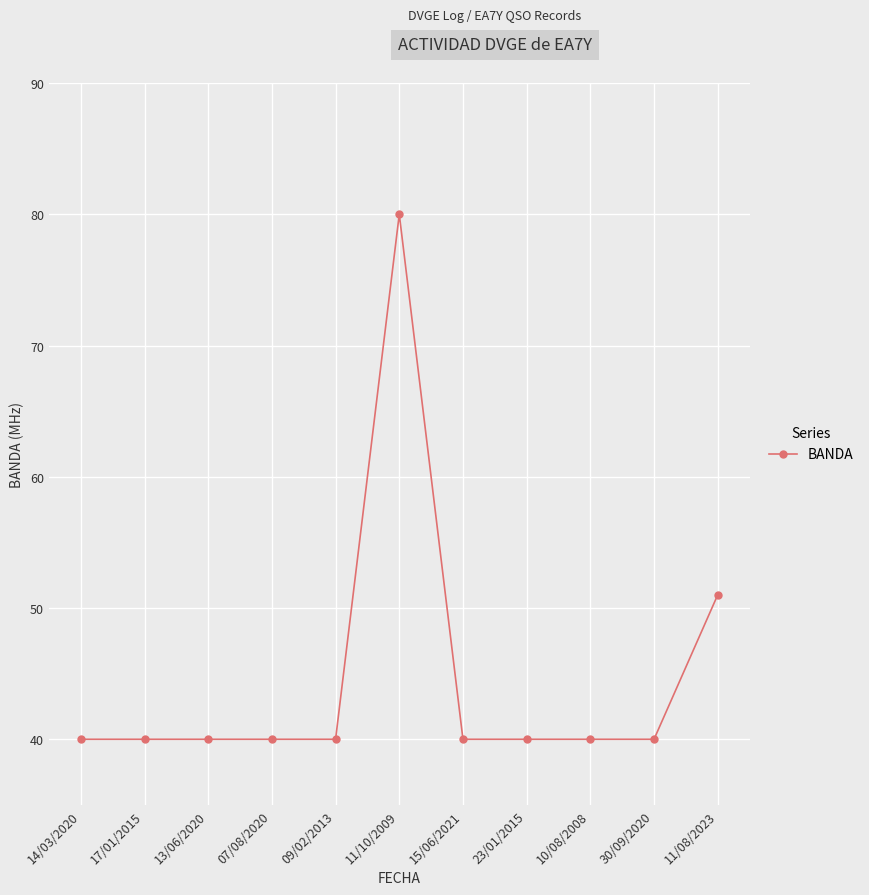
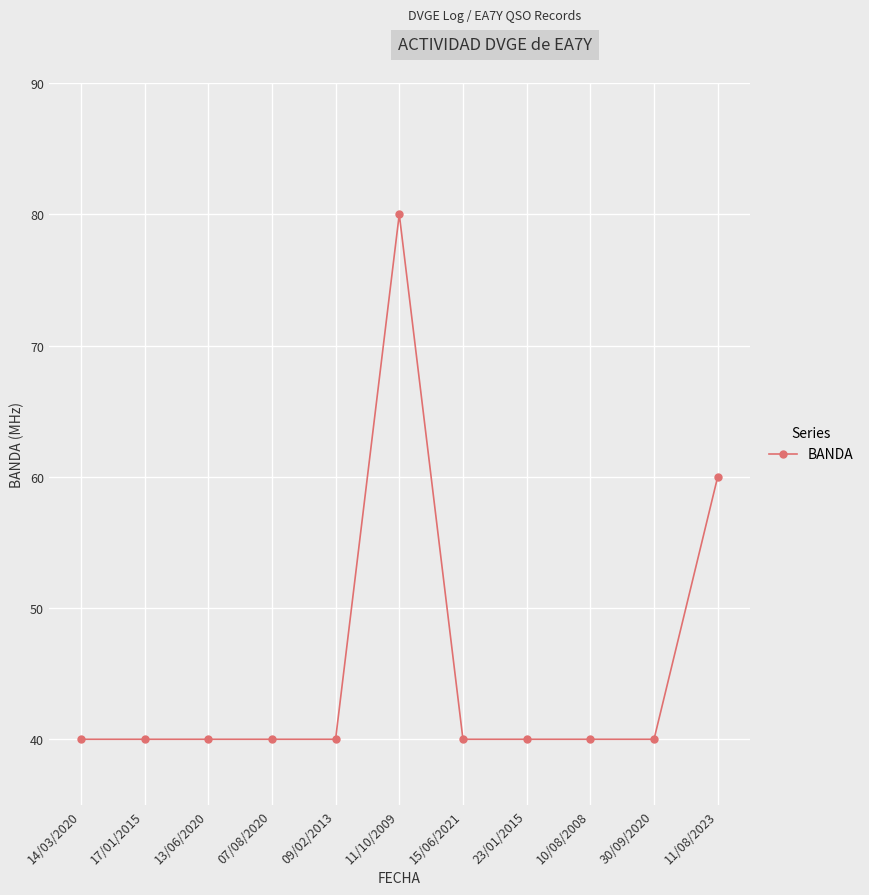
11/08/2023: 51 -> 60
